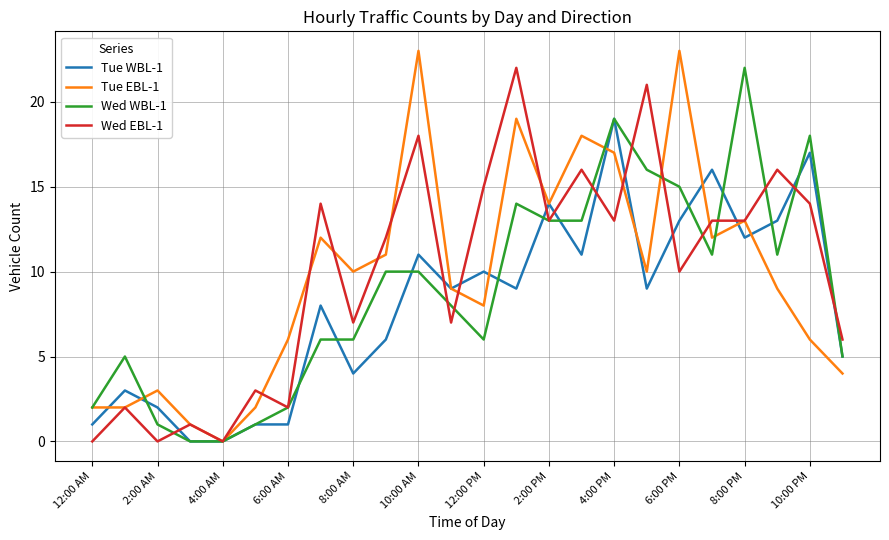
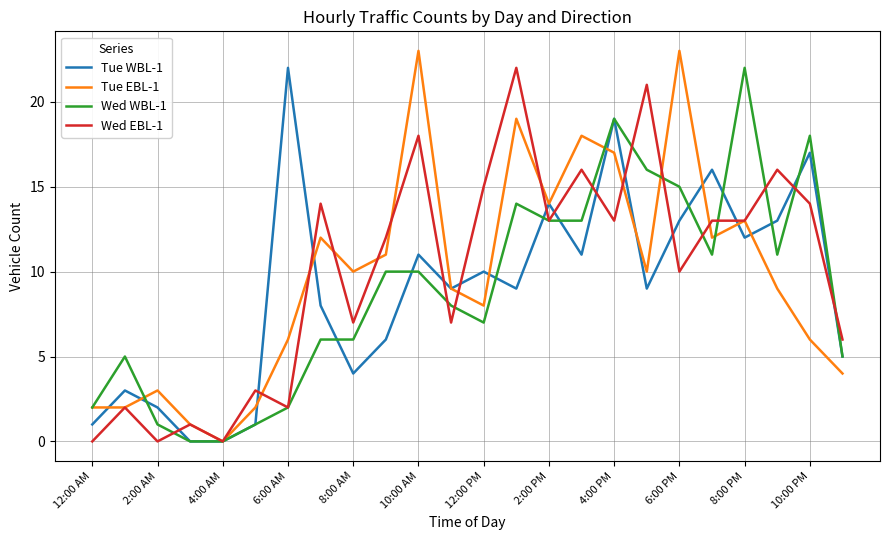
Tue WBL-1, 6:00 AM: 1 -> 22
Wed WBL-1, 12:00 PM: 6 -> 7
